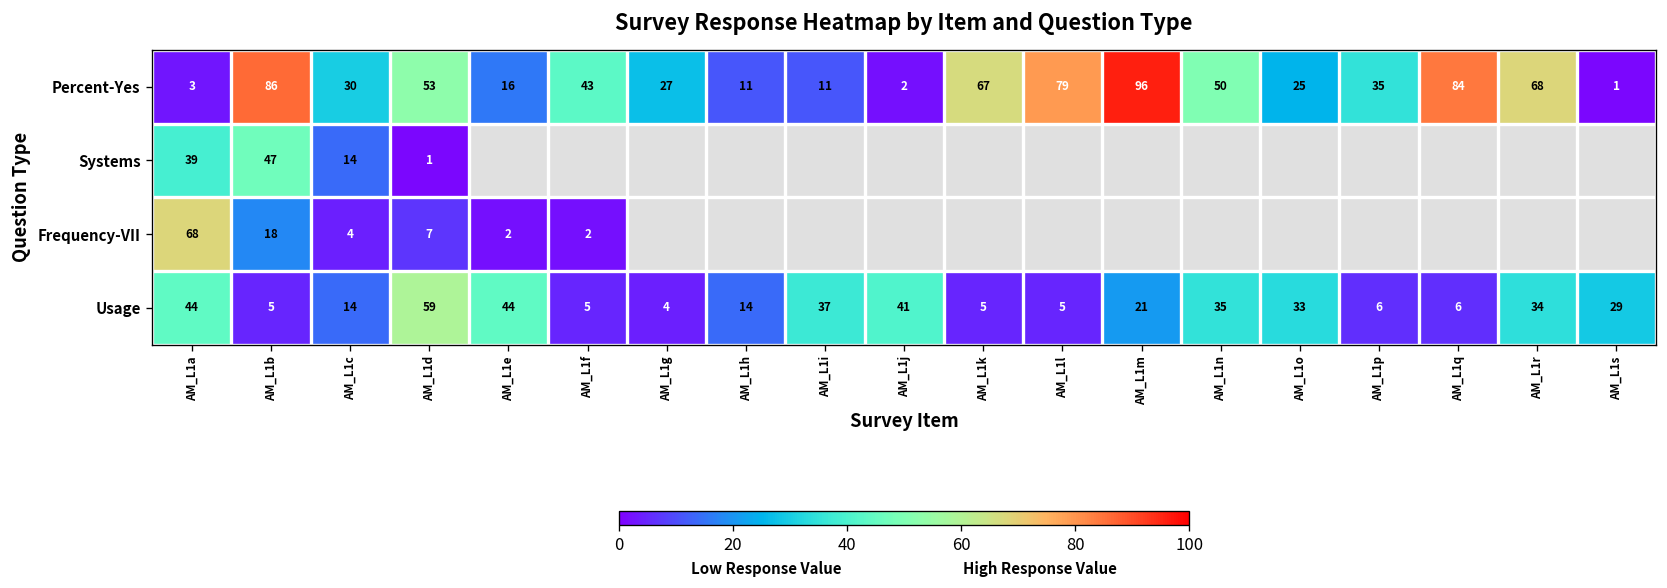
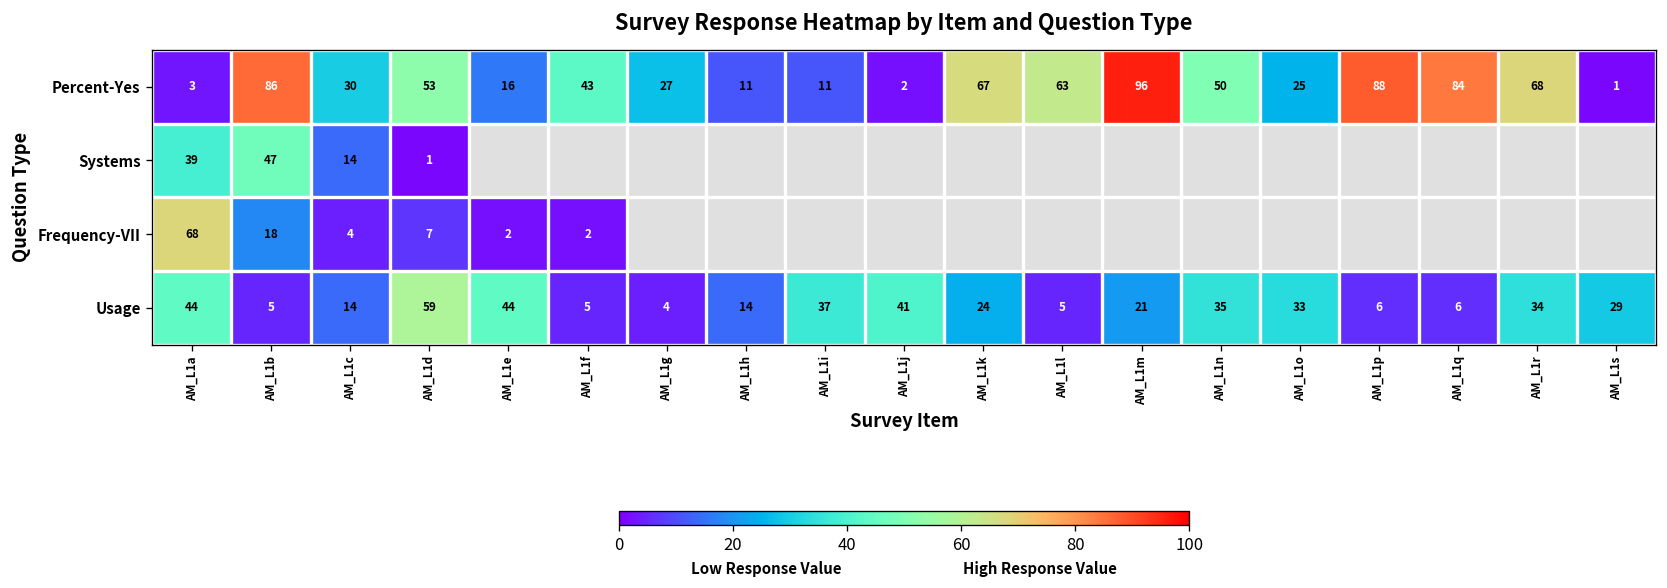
Percent-Yes, AM_L1l: 79 -> 63
Percent-Yes, AM_L1p: 35 -> 88
Usage, AM_L1k: 5 -> 24
